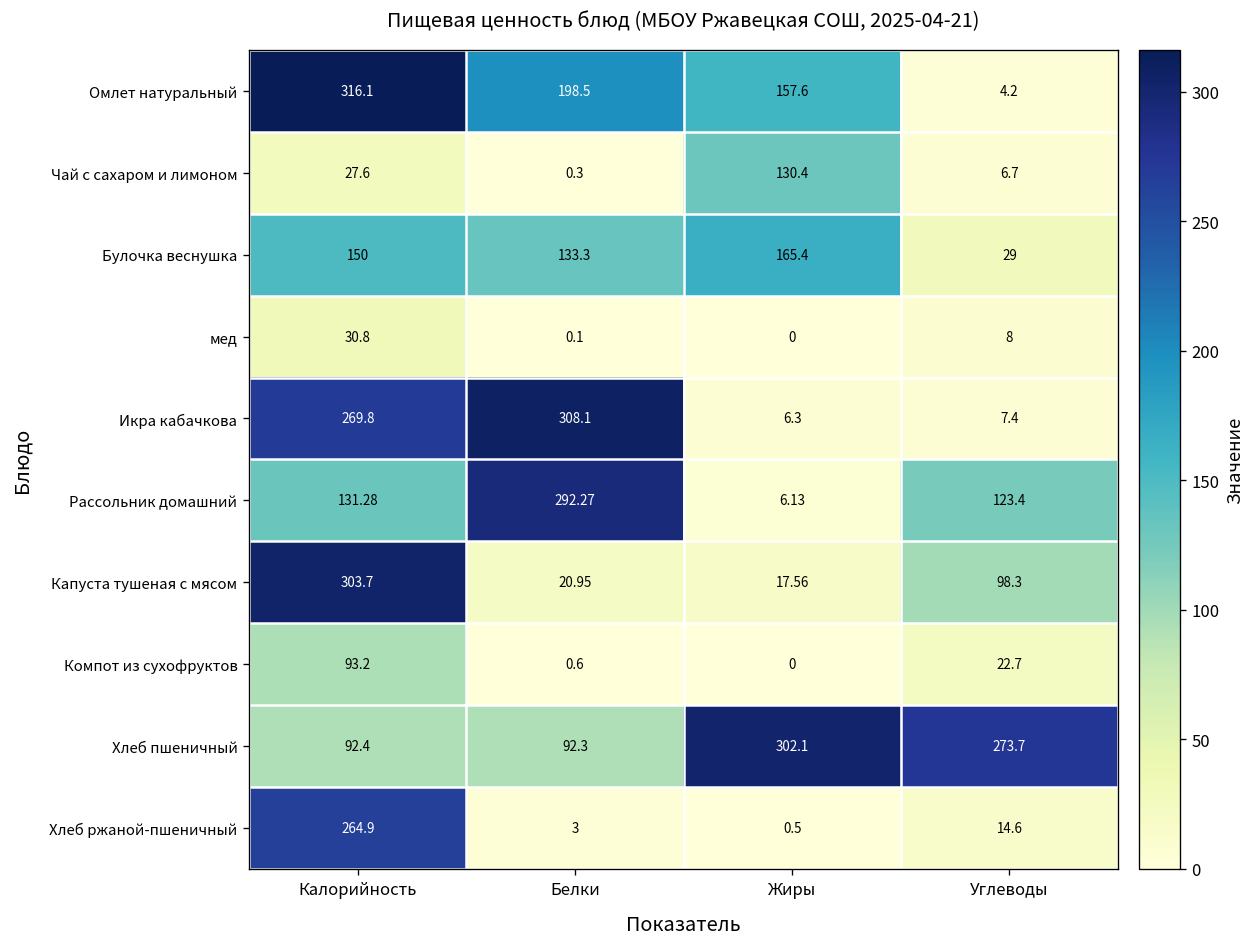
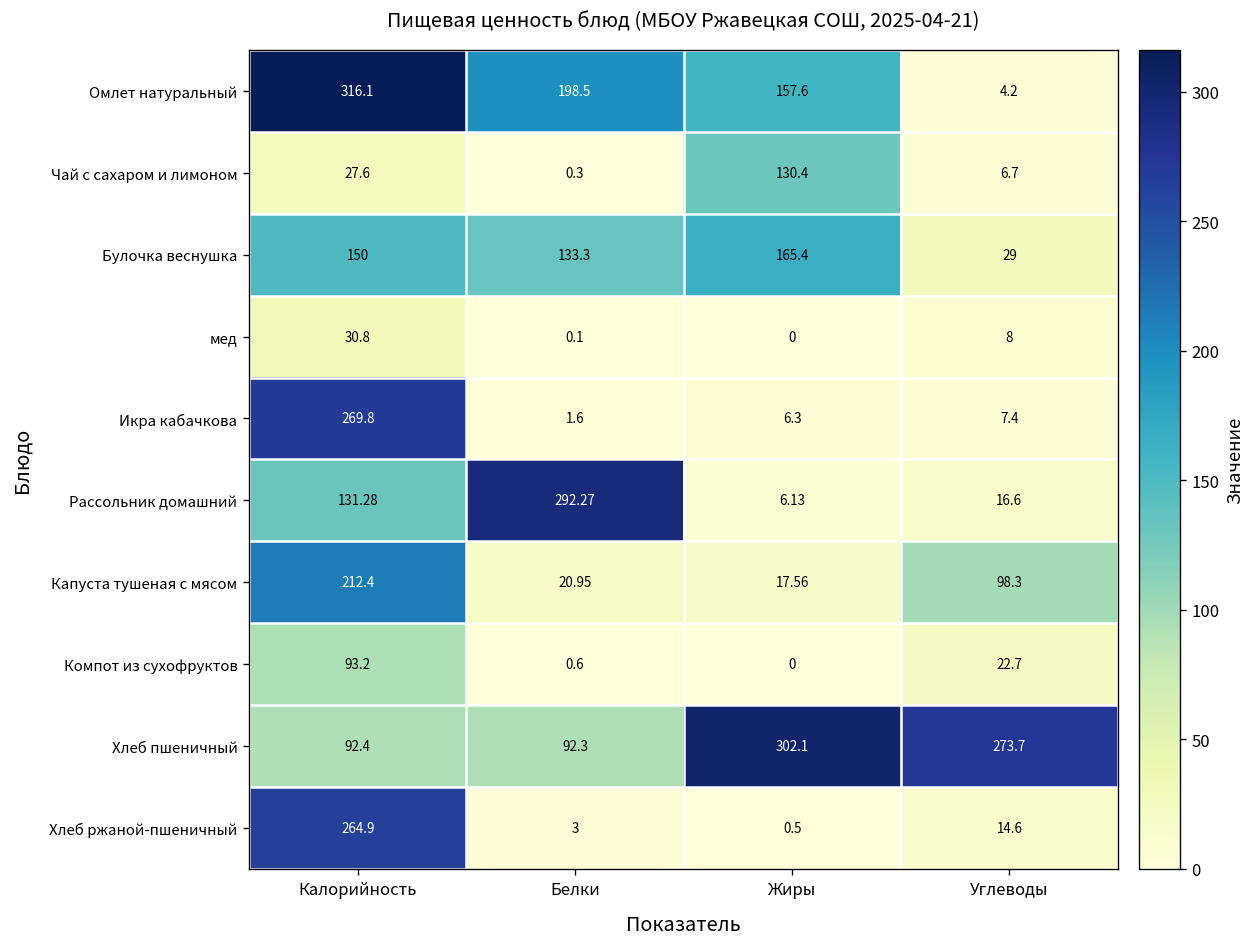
Икра кабачкова, Белки: 308.1 -> 1.6
Рассольник домашний, Углеводы: 123.4 -> 16.6
Капуста тушеная с мясом, Калорийность: 303.7 -> 212.4
